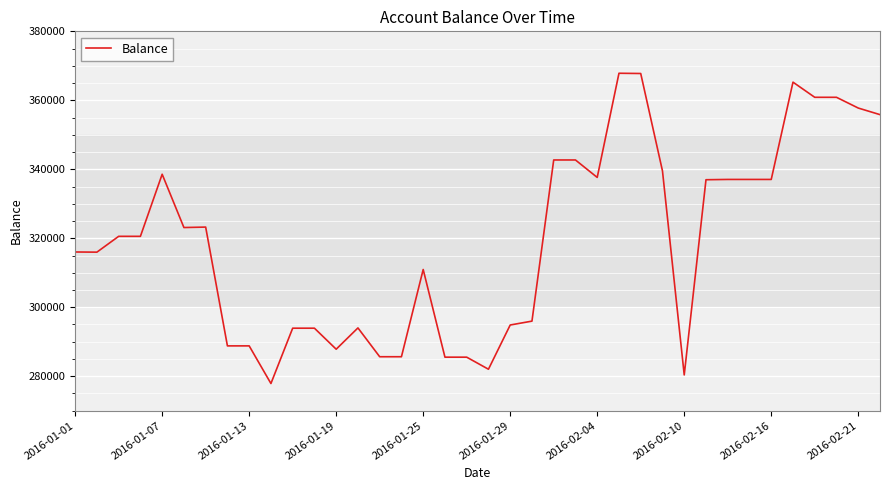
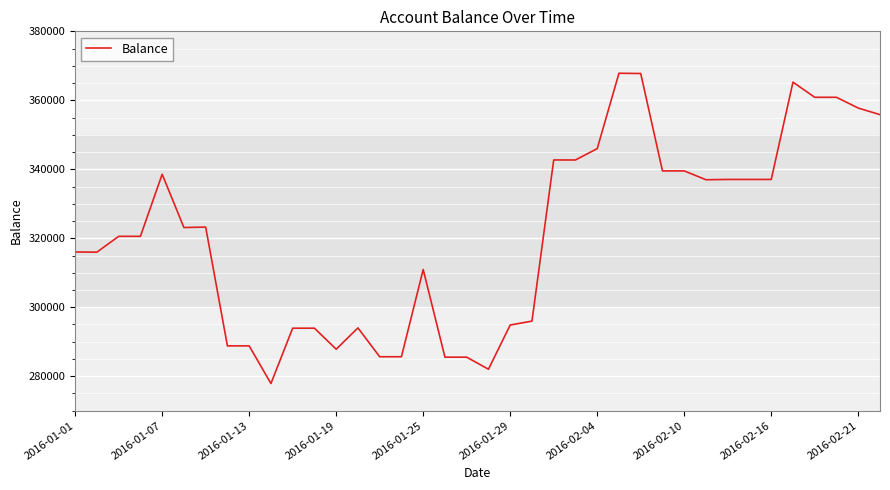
2016-02-04: 338000 -> 346000
2016-02-10: 280000 -> 340000
